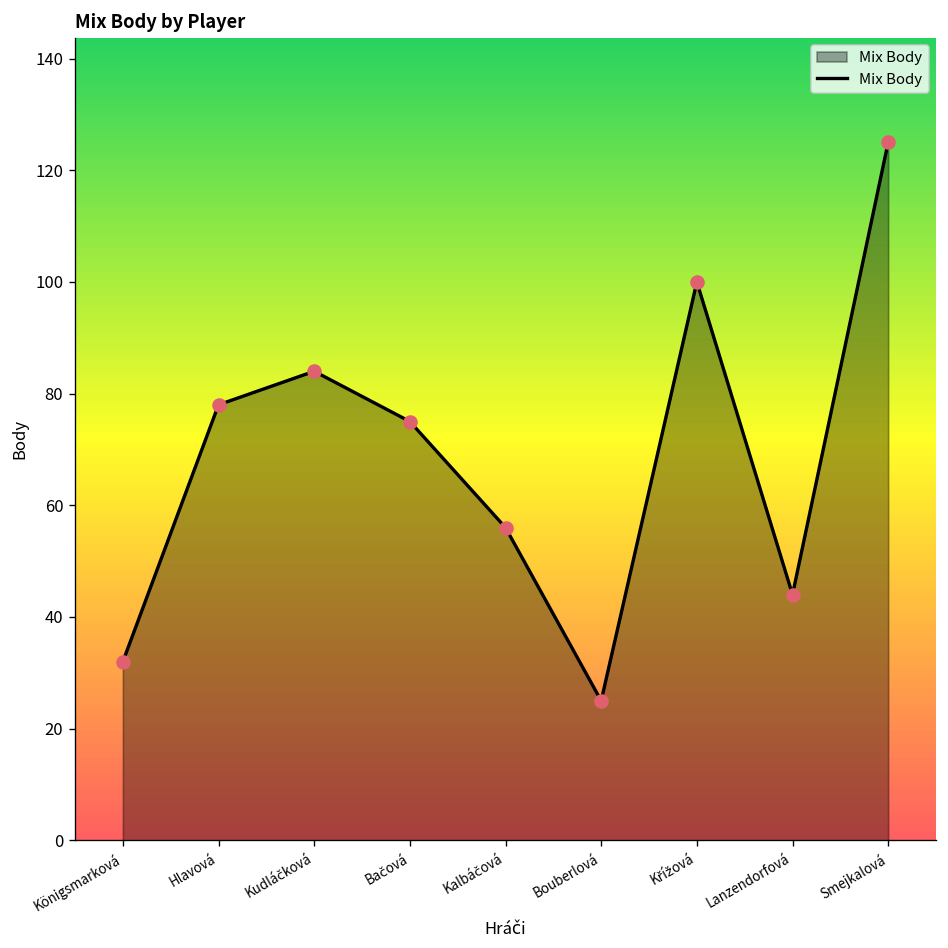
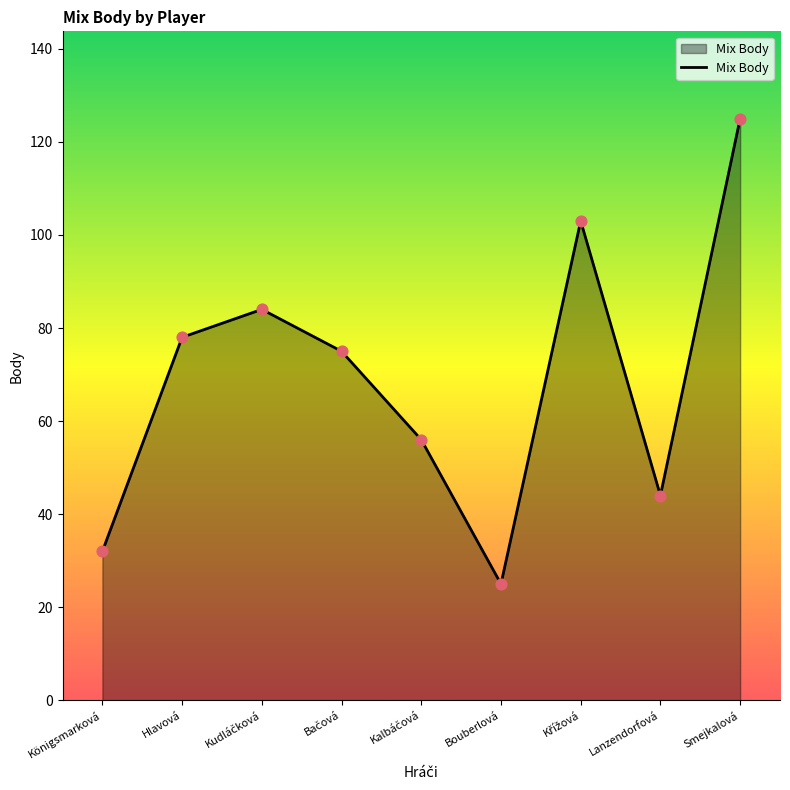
Křížová: 100 -> 103
